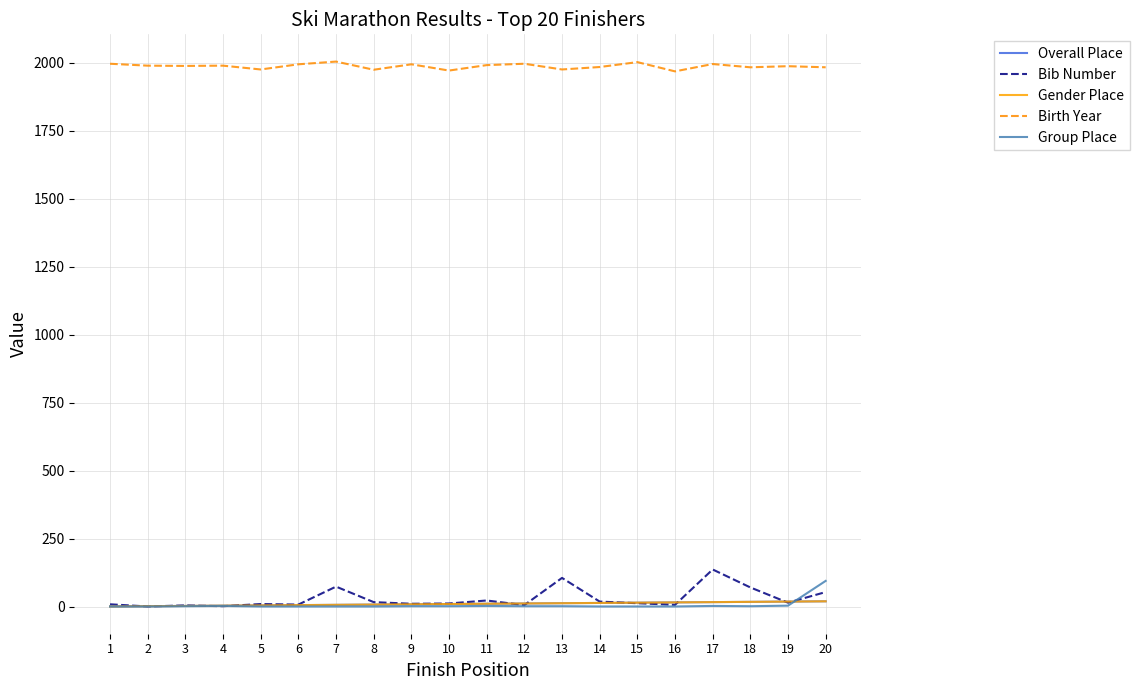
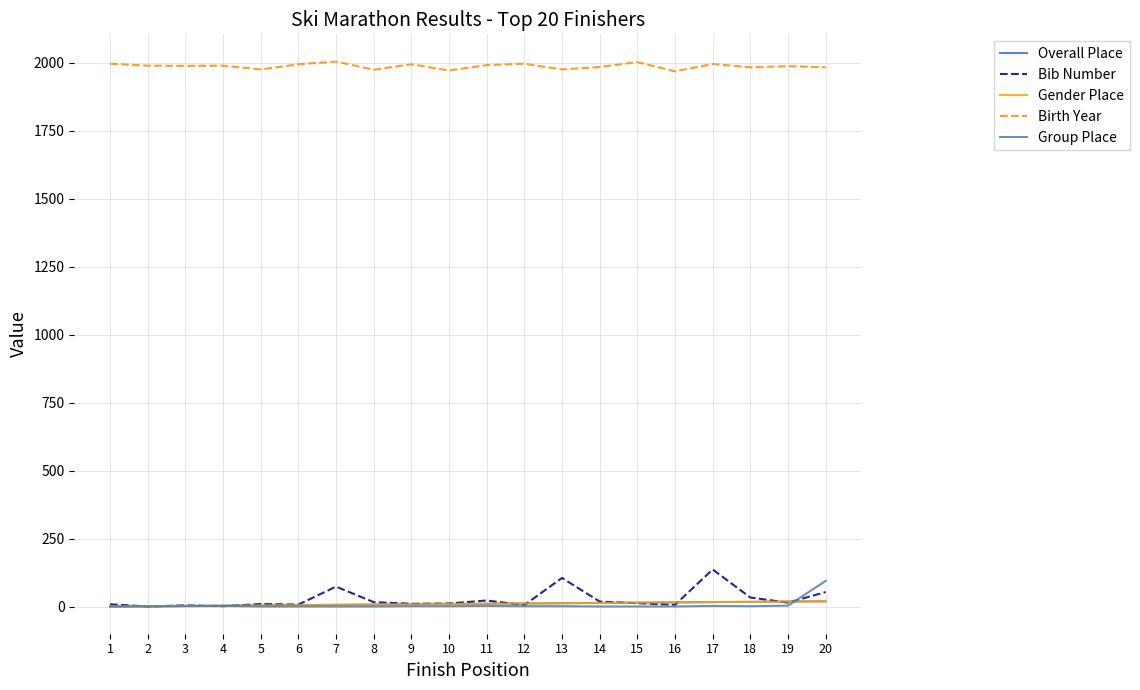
Bib Number, 18: 70 -> 30
